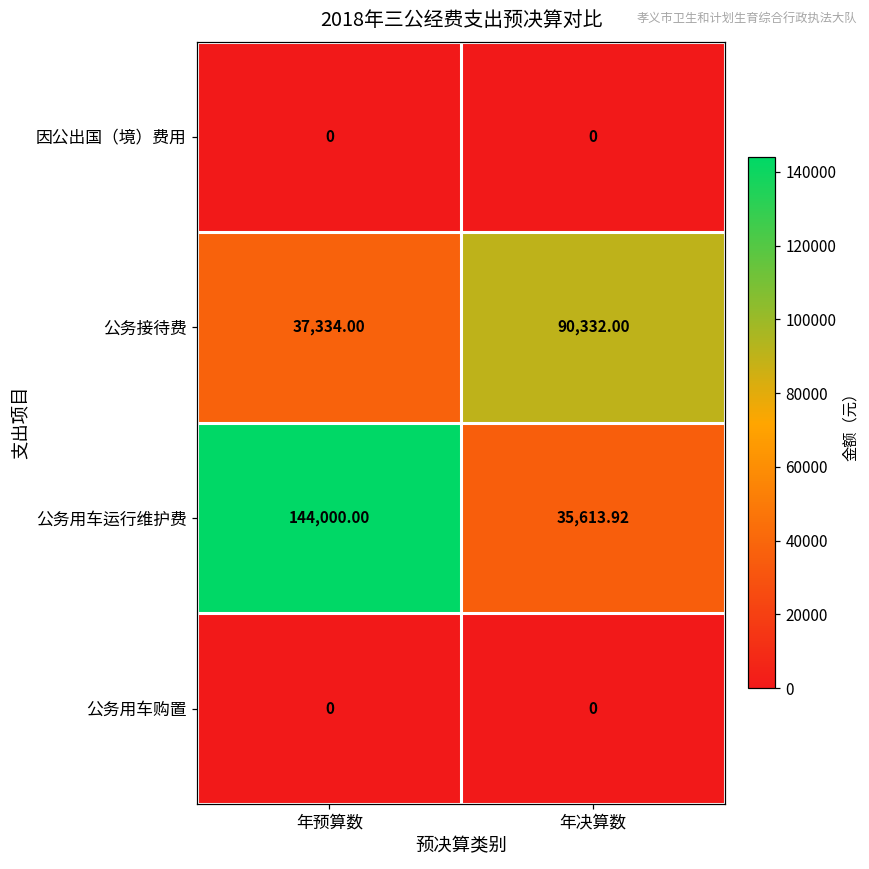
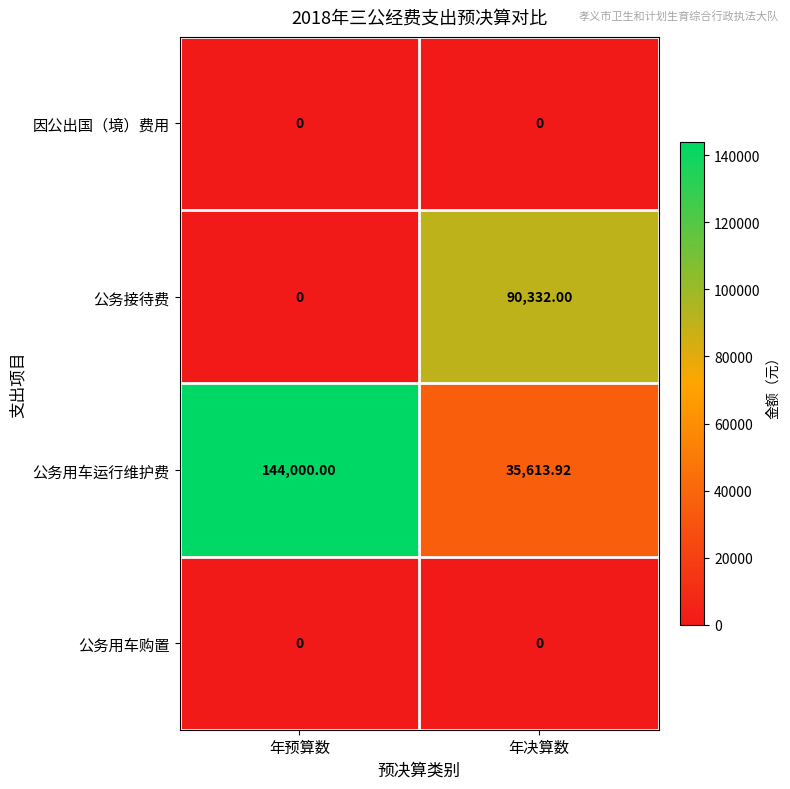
公务接待费, 年预算数: 37,334.00 -> 0
